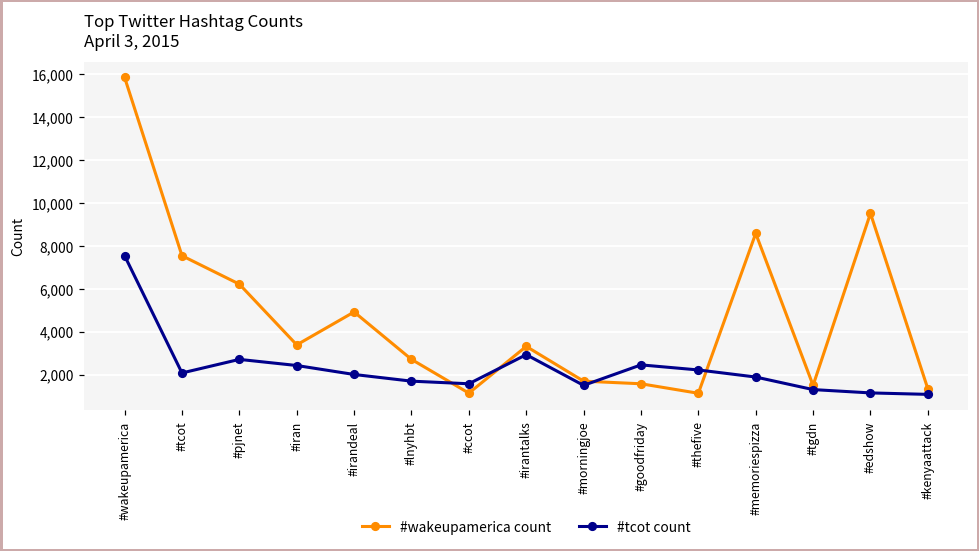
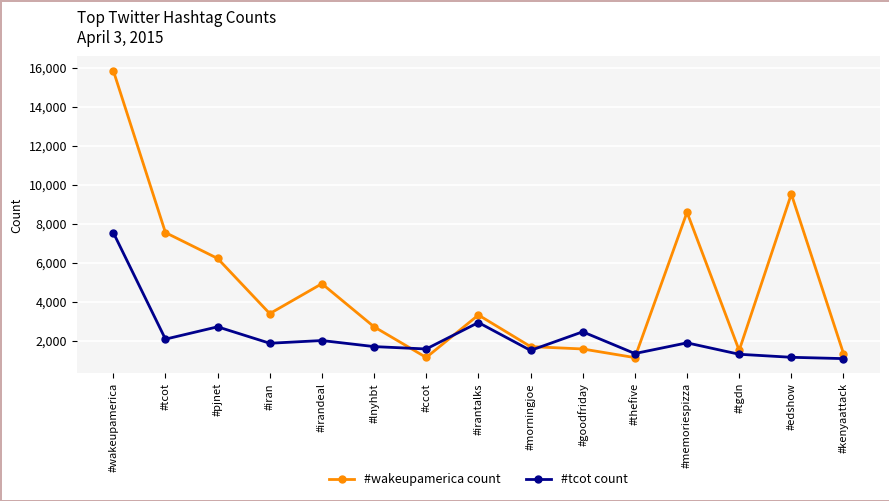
#tcot count, #iran: 2,400 -> 1,900
#tcot count, #thefive: 2,200 -> 1,300
